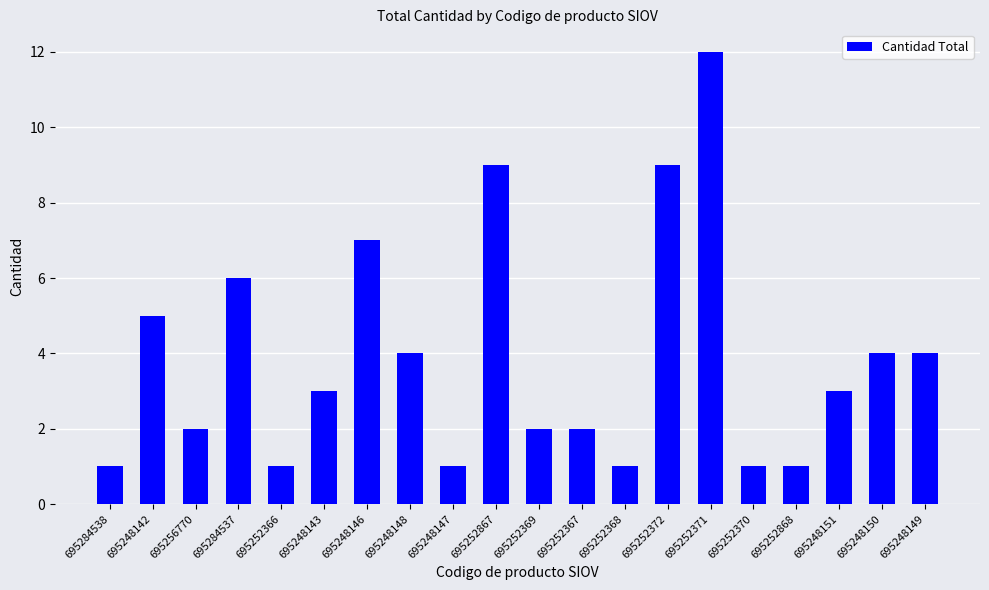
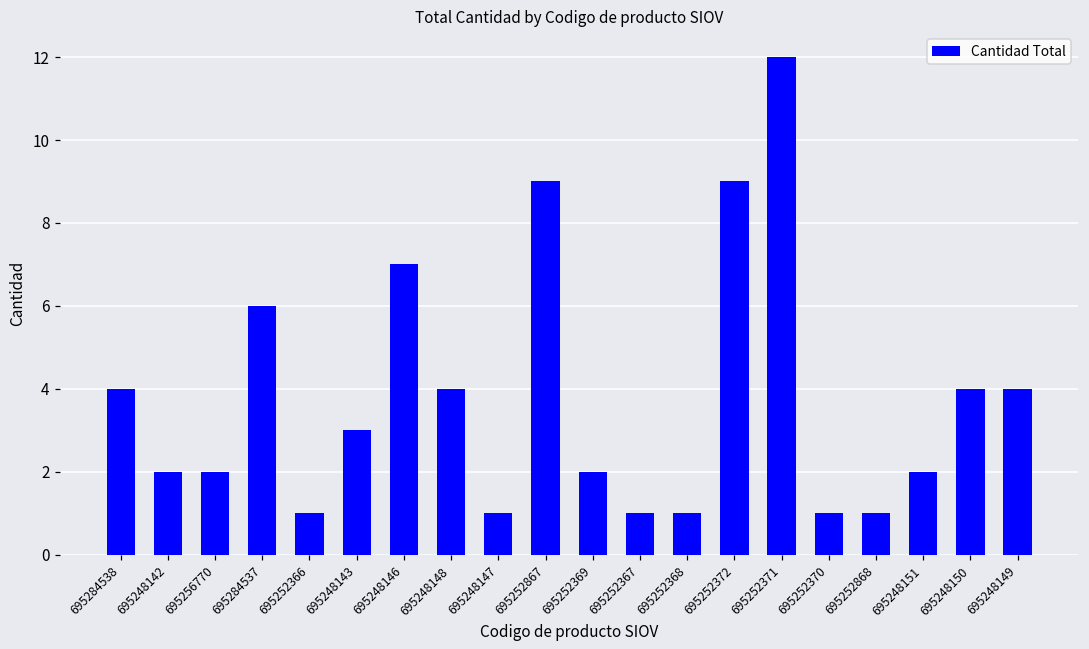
695284538: 1 -> 4
695248142: 5 -> 2
695252367: 2 -> 1
695248151: 3 -> 2
